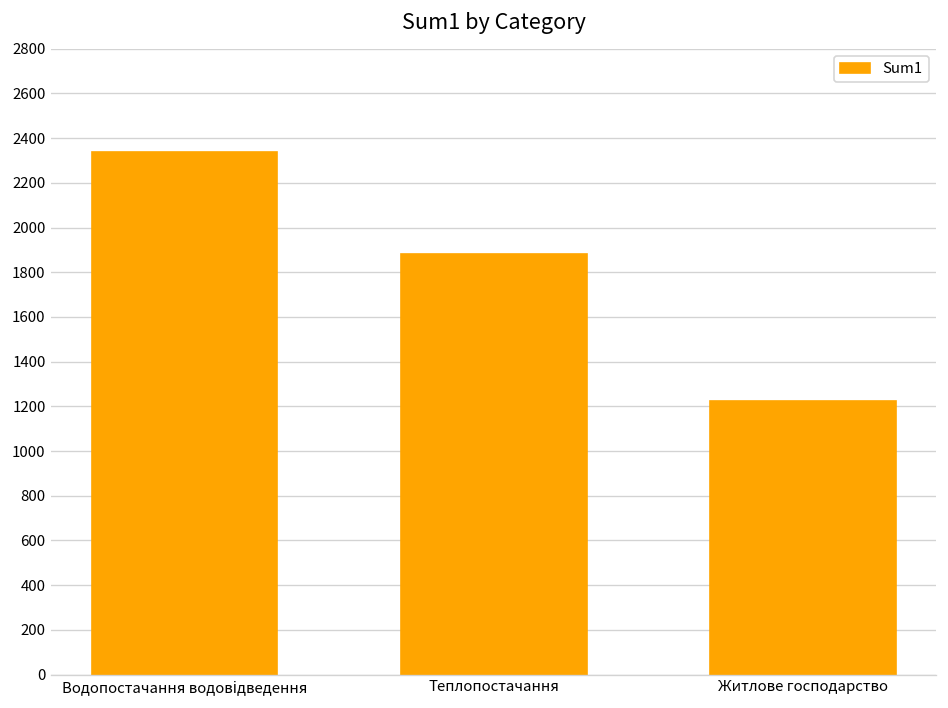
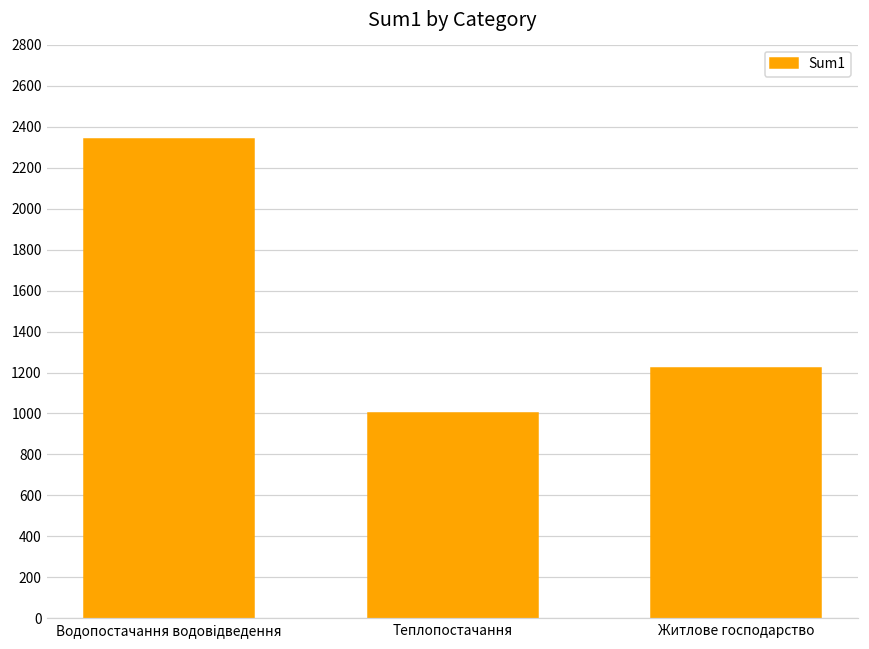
Теплопостачання: 1880 -> 1000
